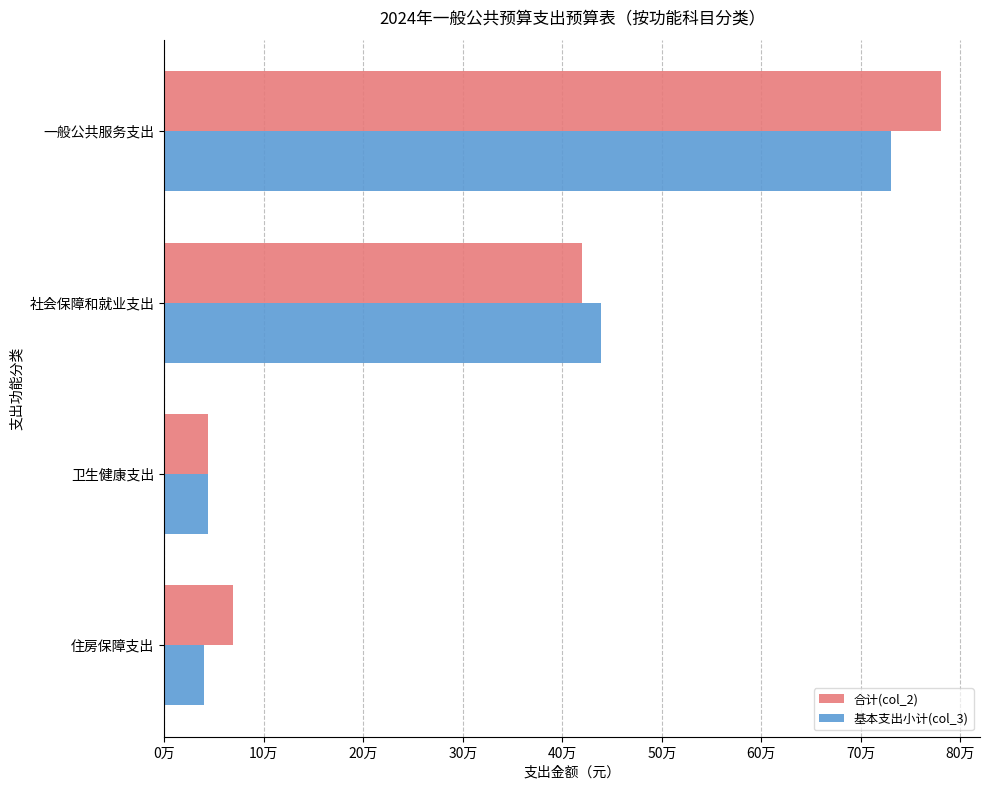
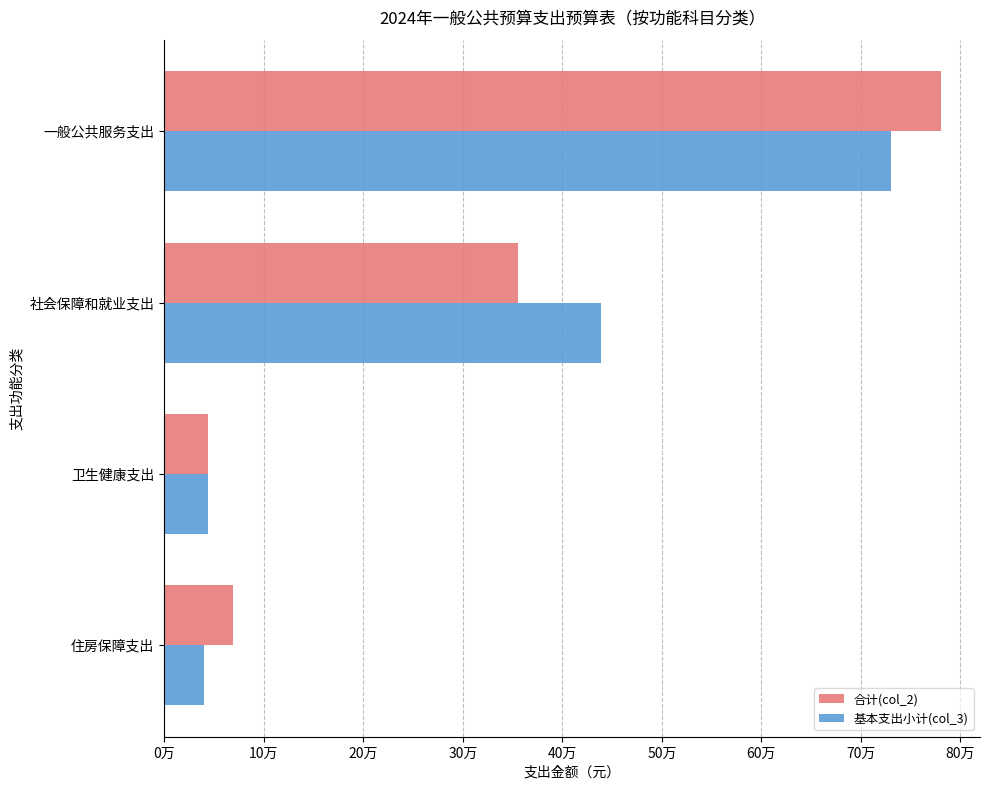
合计(col_2), 社会保障和就业支出: 42万 -> 36万
